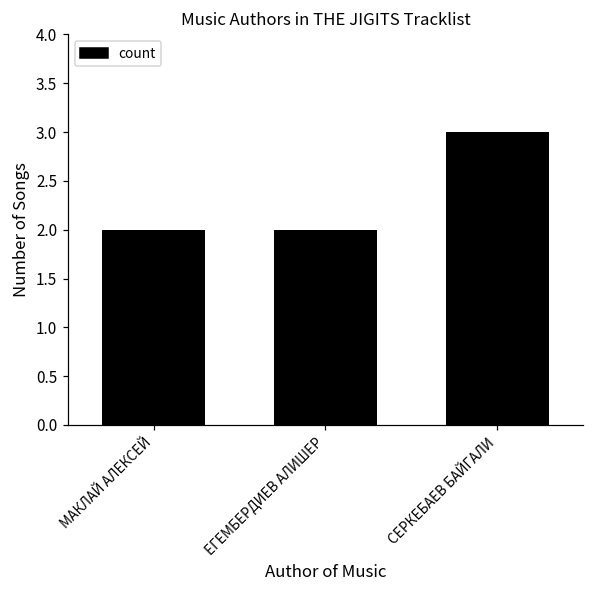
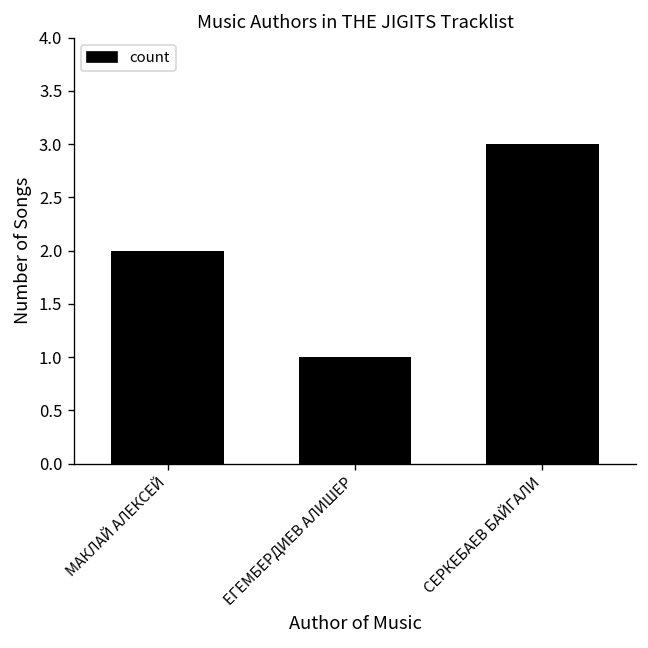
ЕГЕМБЕРДИЕВ АЛИШЕР: 2 -> 1
